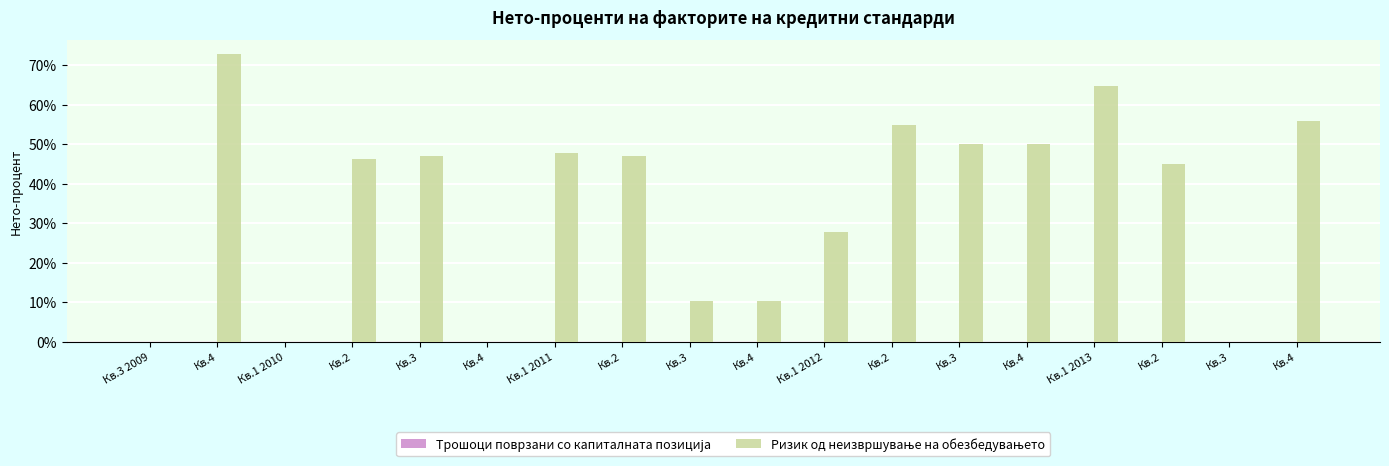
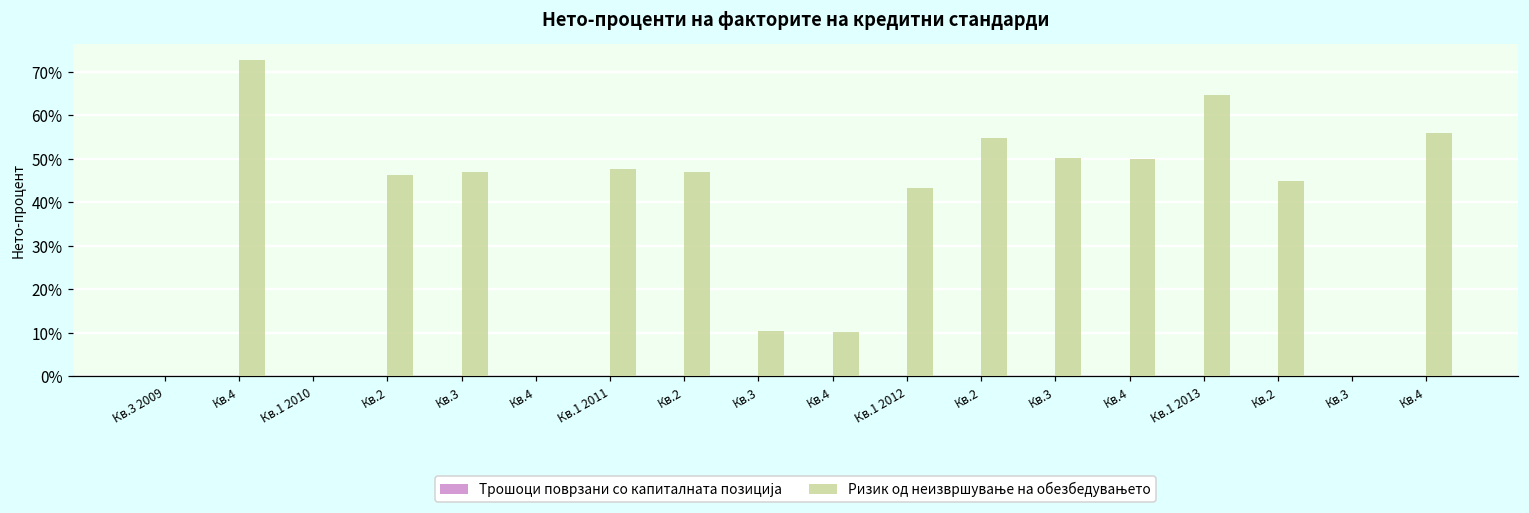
Ризик од неизвршување на обезбедувањето, Кв.1 2012: 28% -> 43%
